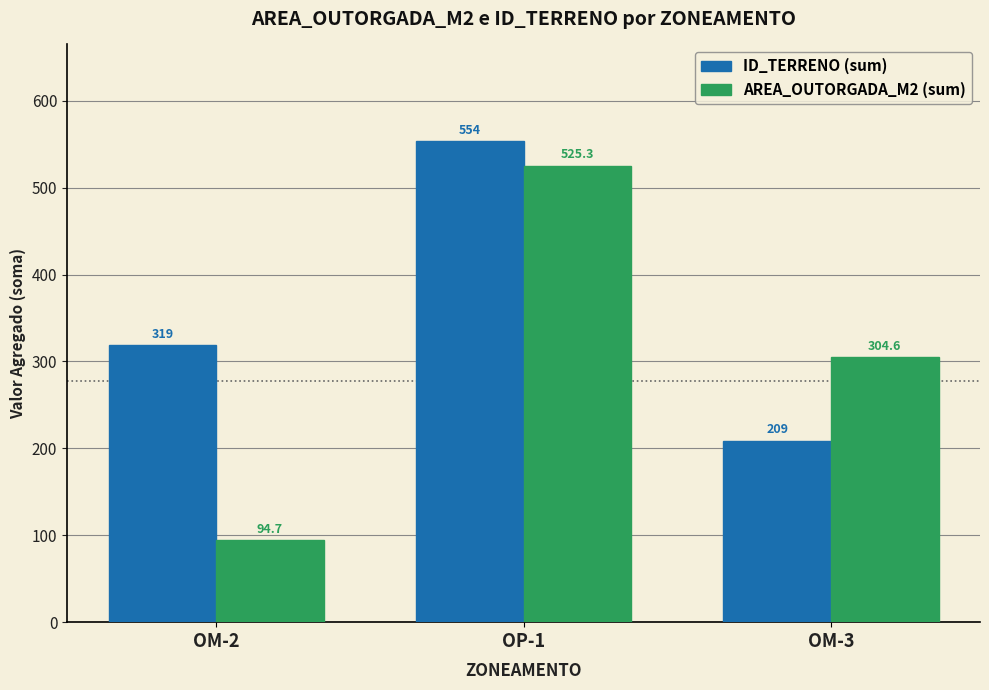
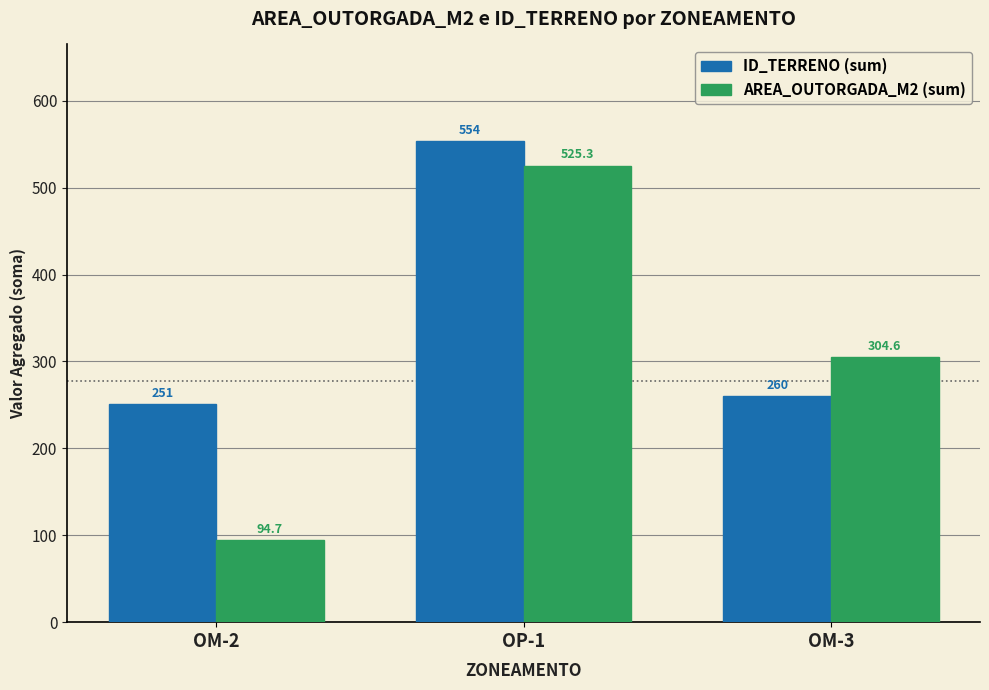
ID_TERRENO (sum), OM-2: 319 -> 251
ID_TERRENO (sum), OM-3: 209 -> 260
